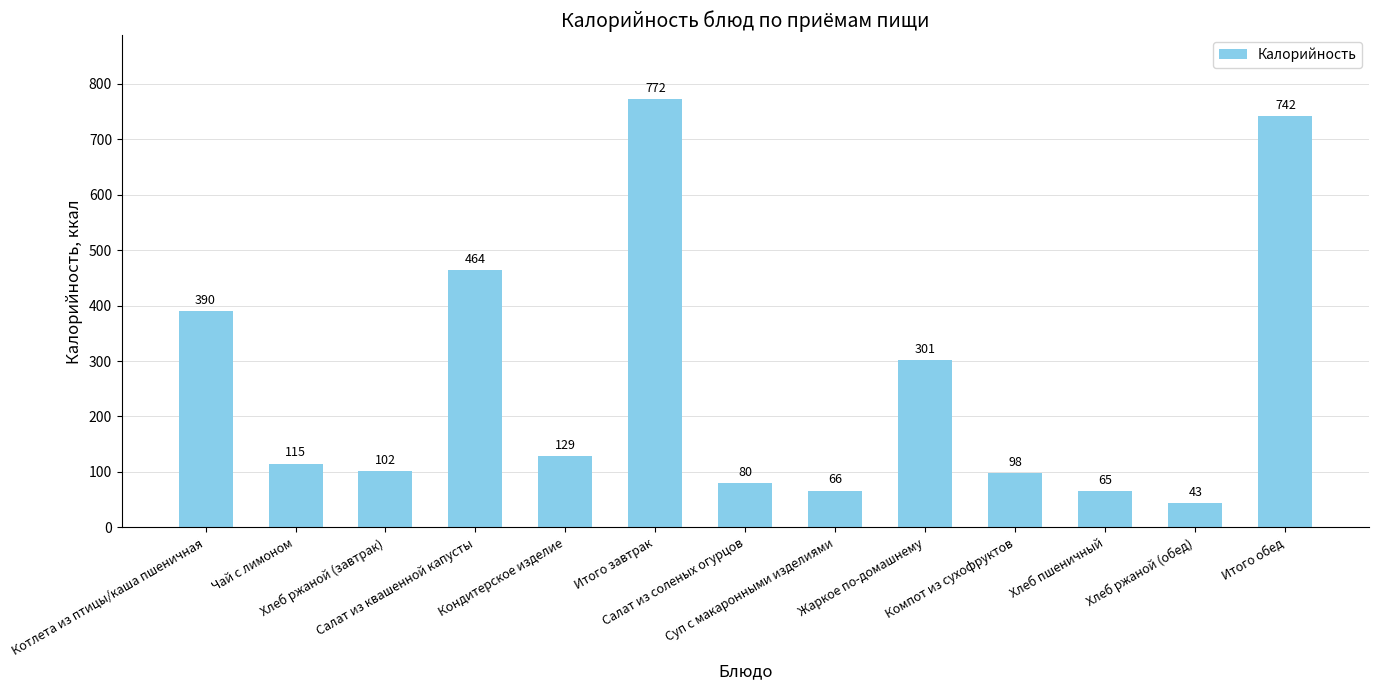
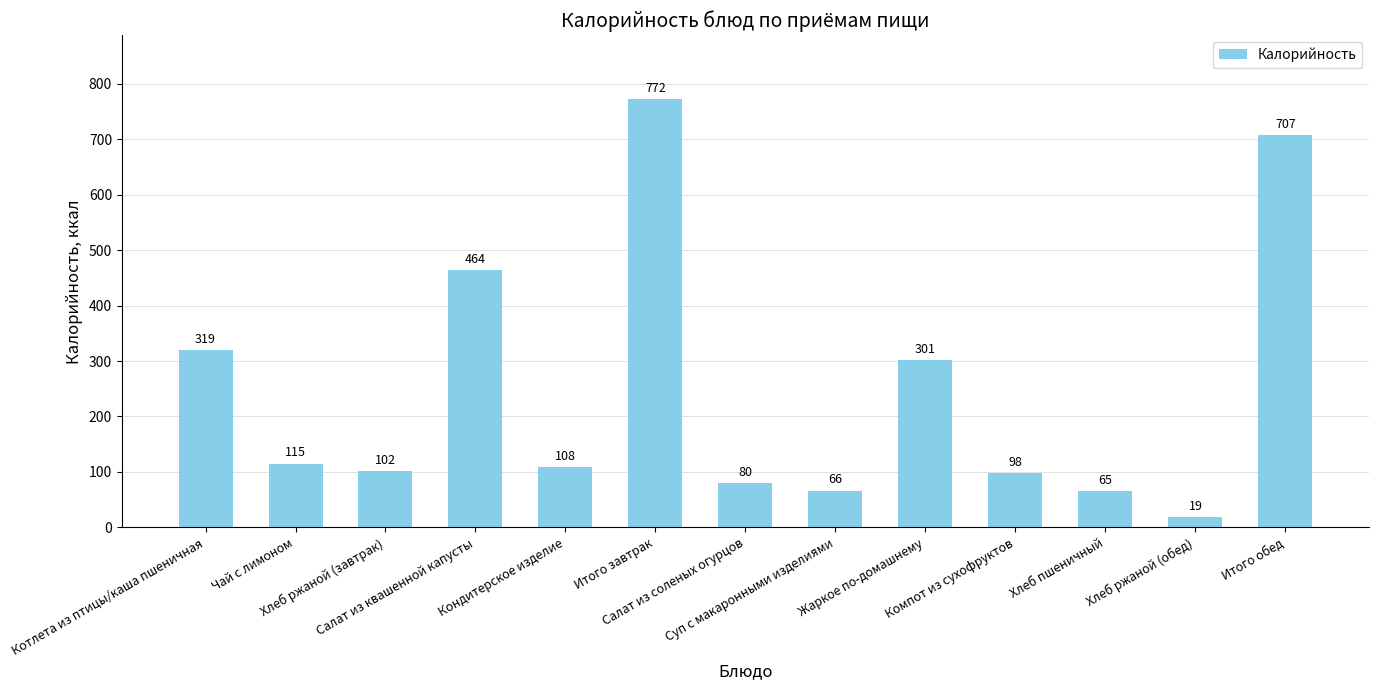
Котлета из птицы/каша пшеничная: 390 -> 319
Кондитерское изделие: 129 -> 108
Хлеб ржаной (обед): 43 -> 19
Итого обед: 742 -> 707
